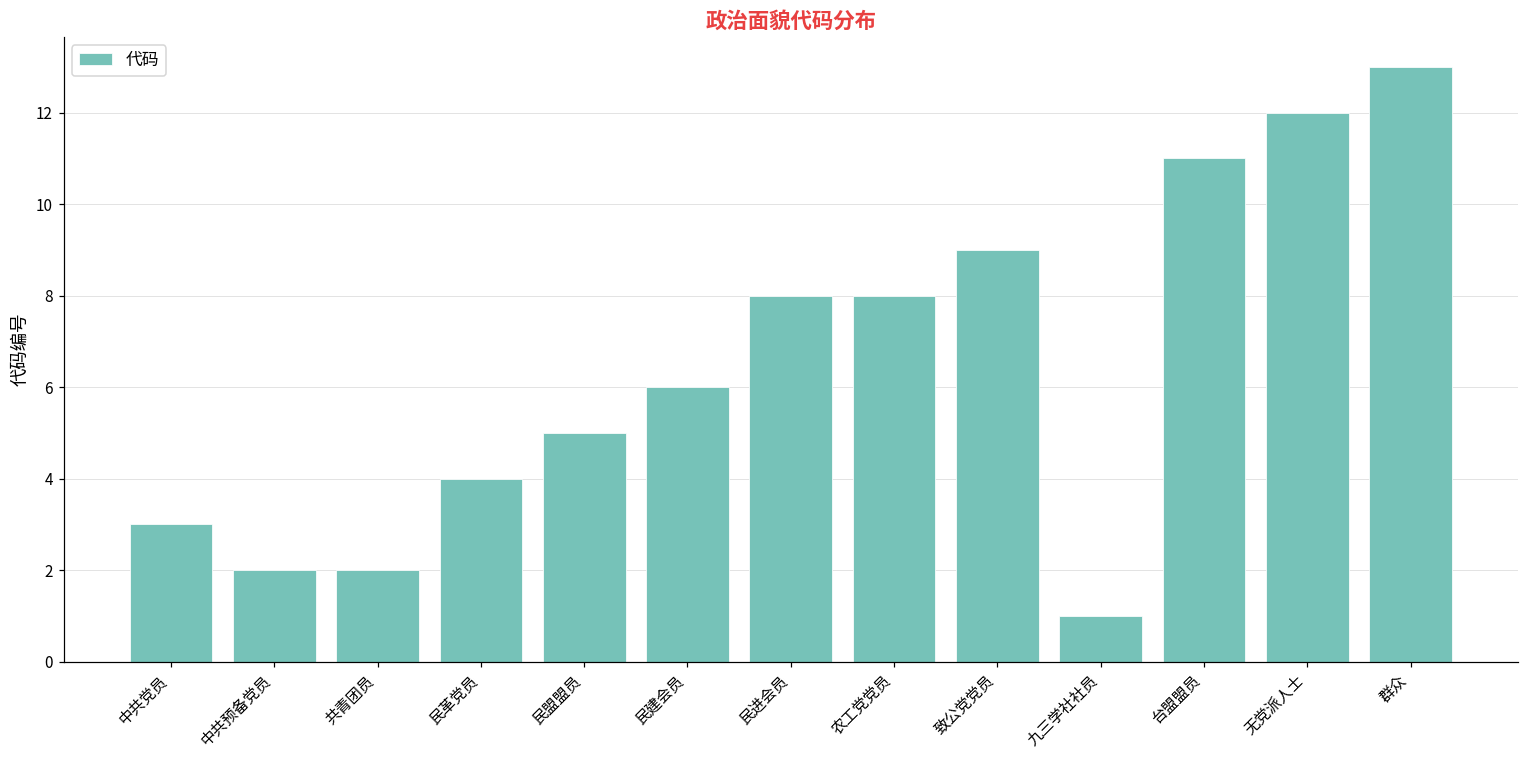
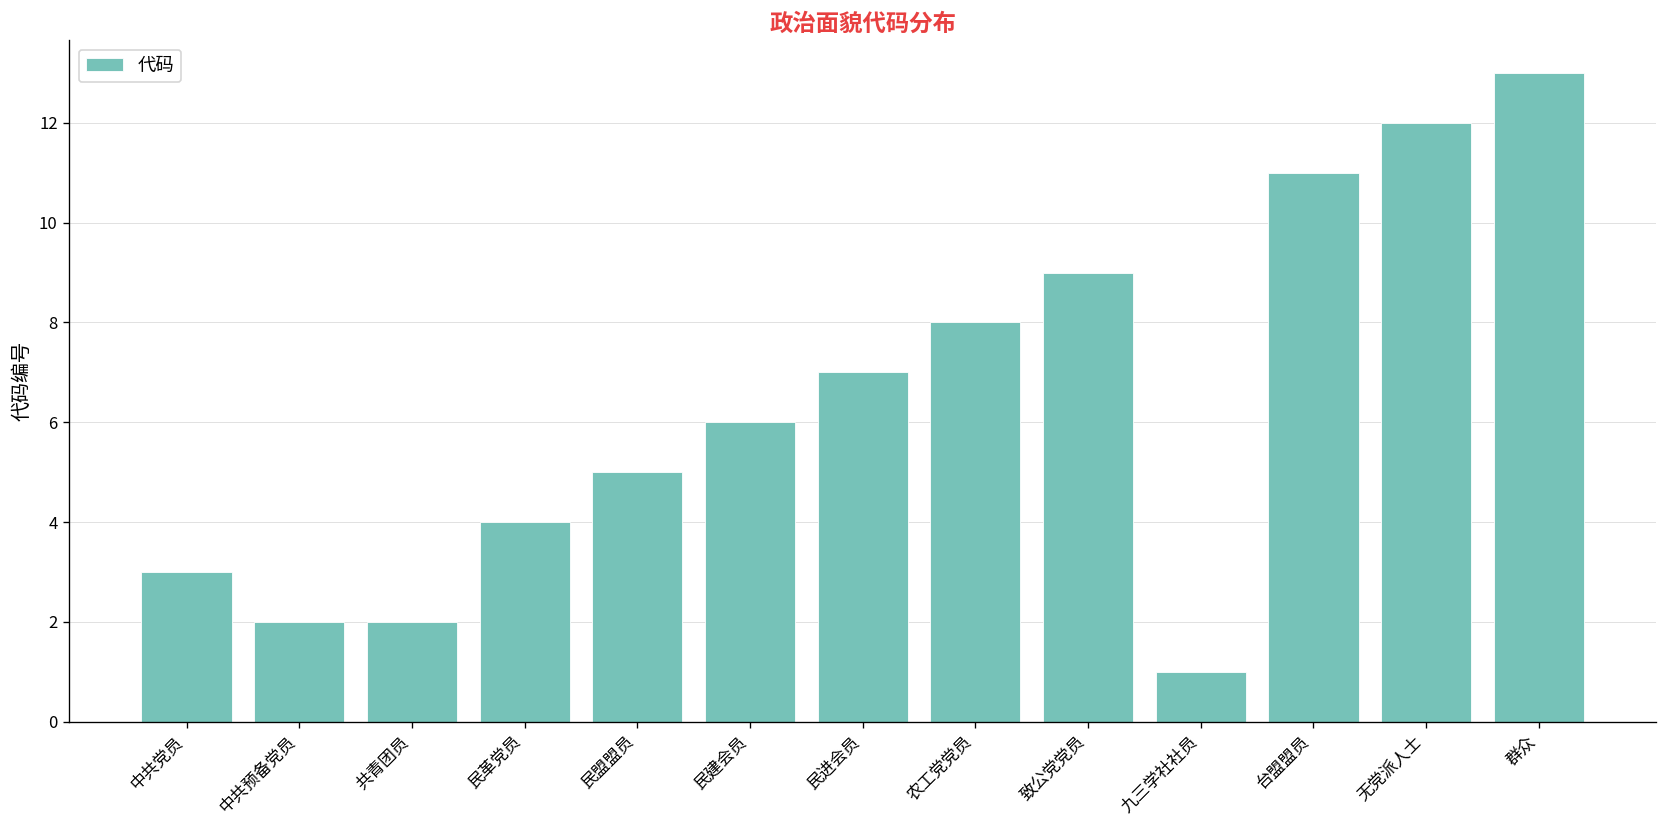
民进会员: 8 -> 7
